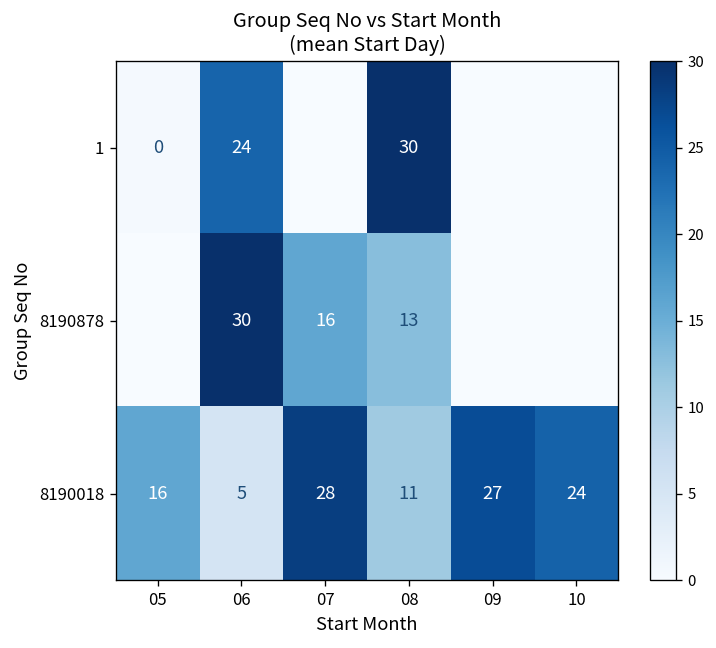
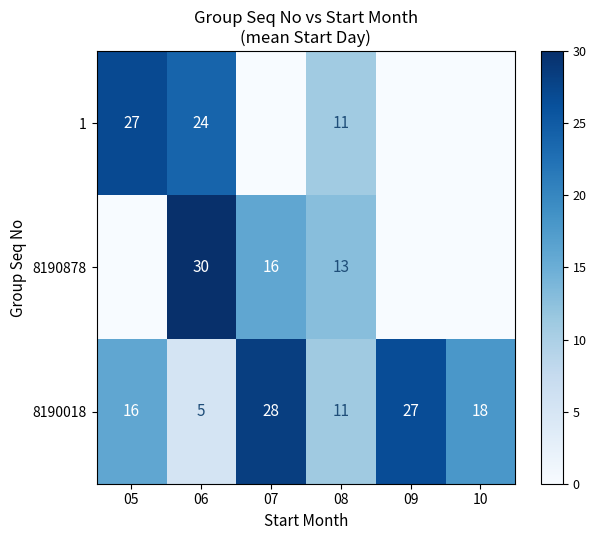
1, 05: 0 -> 27
1, 08: 30 -> 11
8190018, 10: 24 -> 18
